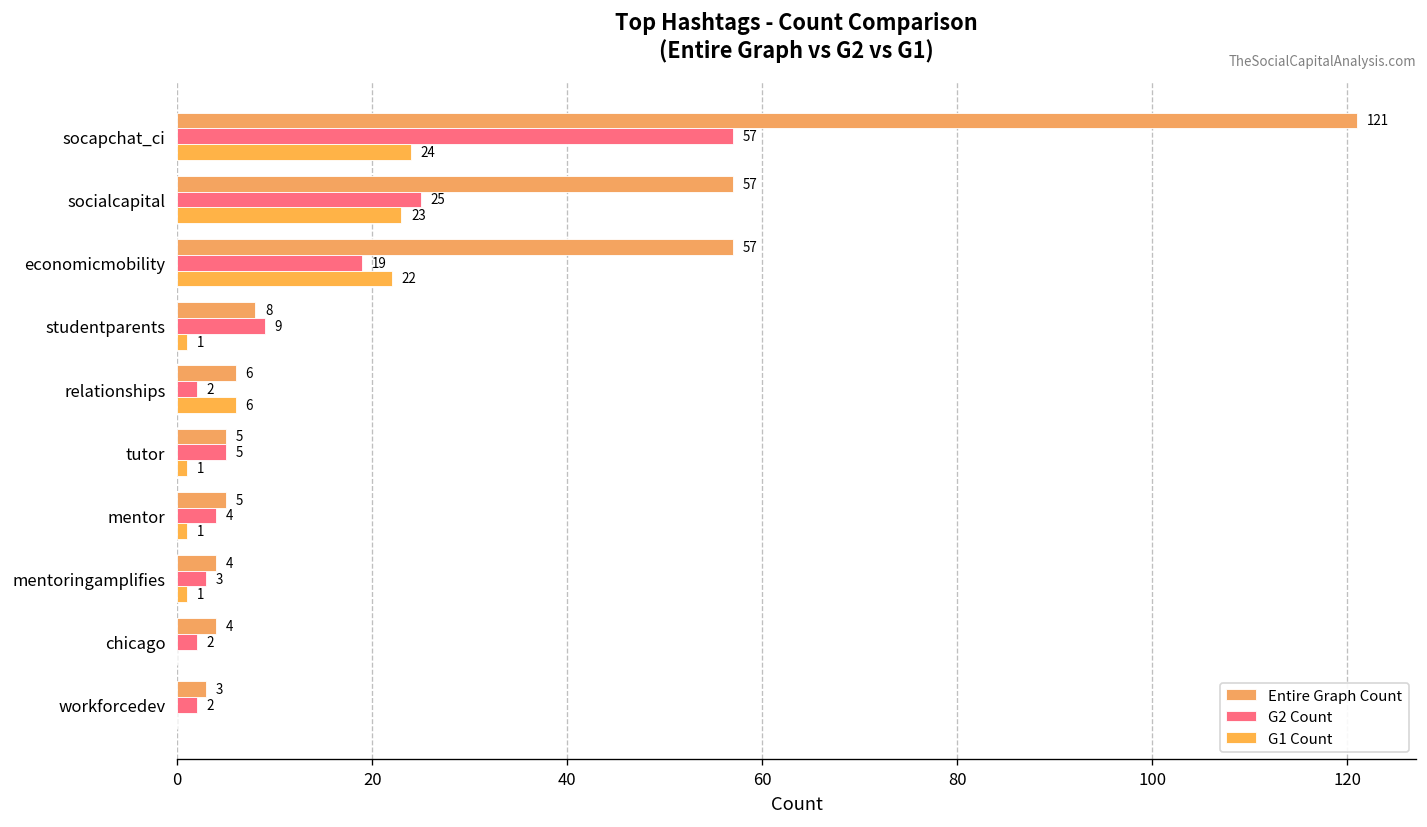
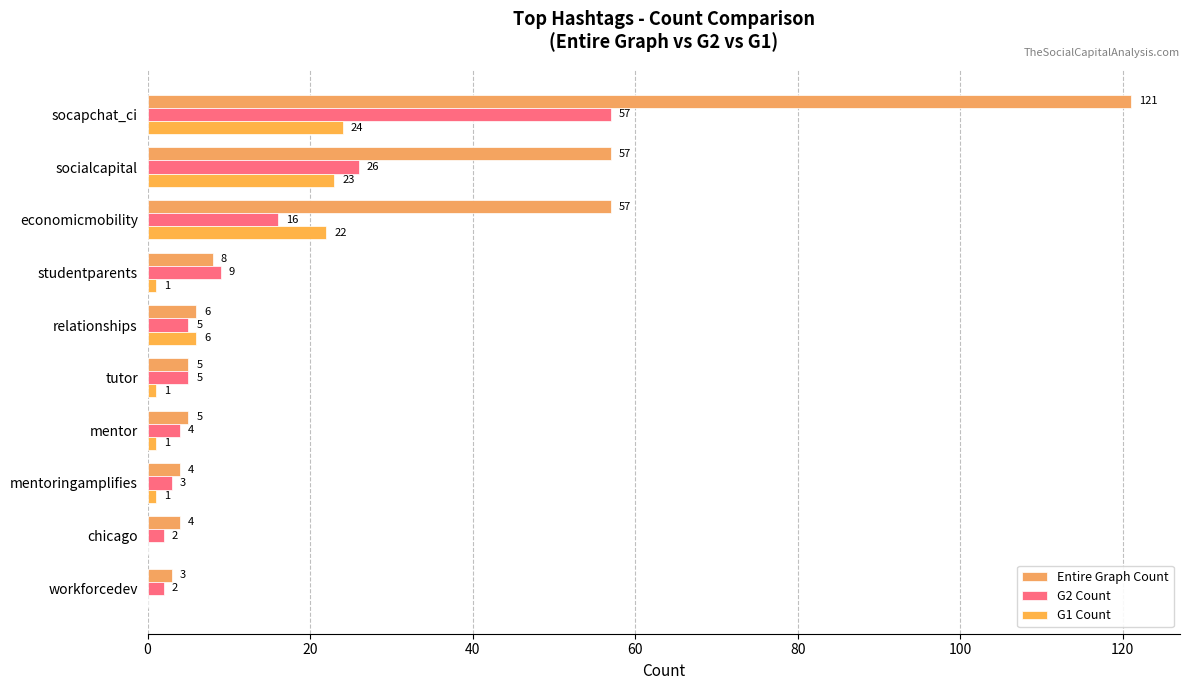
G2 Count, socialcapital: 25 -> 26
G2 Count, economicmobility: 19 -> 16
G2 Count, relationships: 2 -> 5
